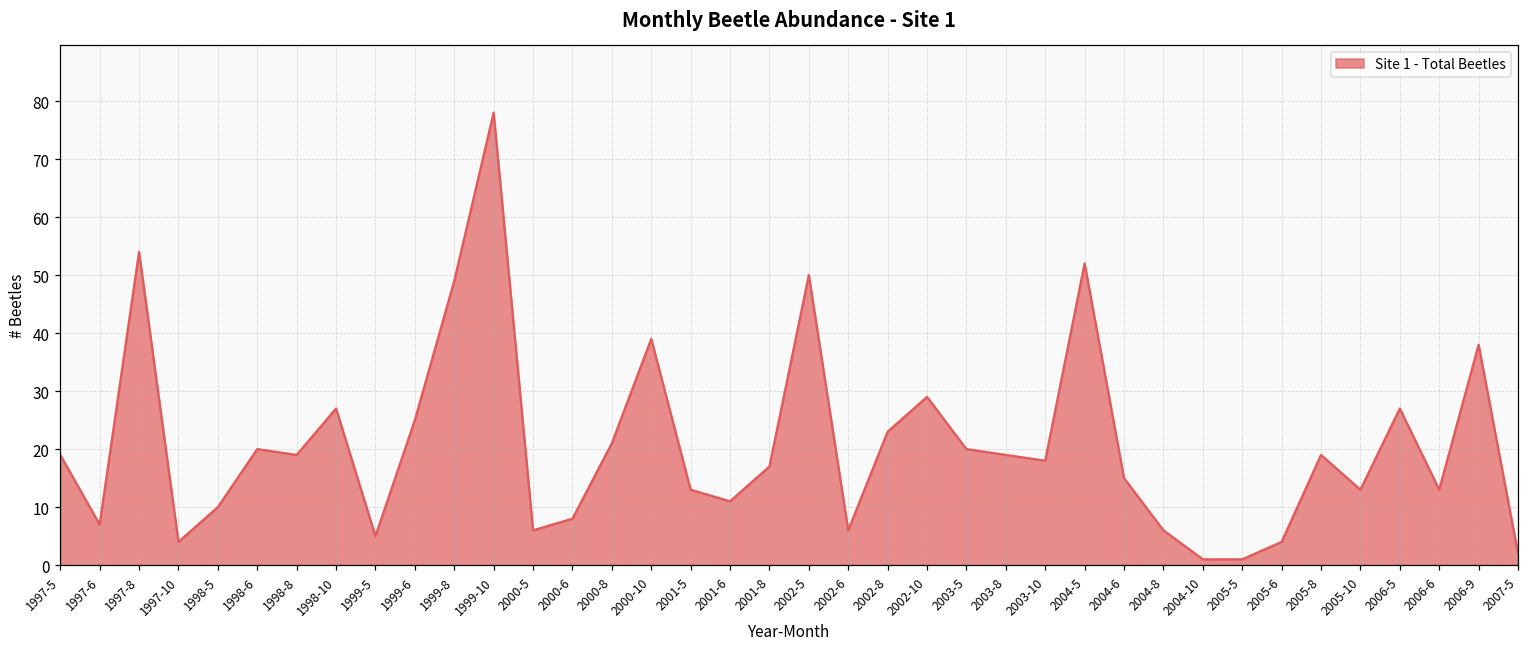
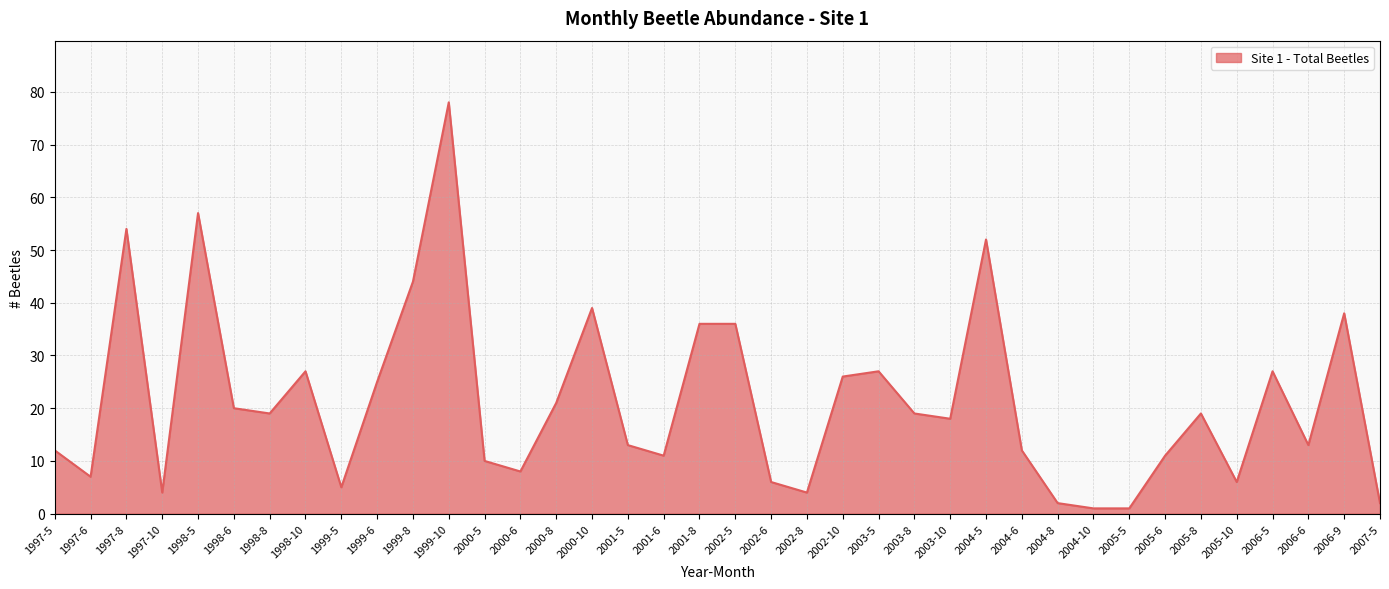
1997-5: 19 -> 12
1998-5: 10 -> 57
1999-8: 49 -> 44
2000-5: 6 -> 10
2001-8: 17 -> 36
2002-5: 50 -> 36
2002-8: 23 -> 4
2002-10: 29 -> 26
2003-5: 20 -> 27
2004-6: 15 -> 12
2004-8: 6 -> 2
2005-6: 4 -> 11
2005-10: 13 -> 6
